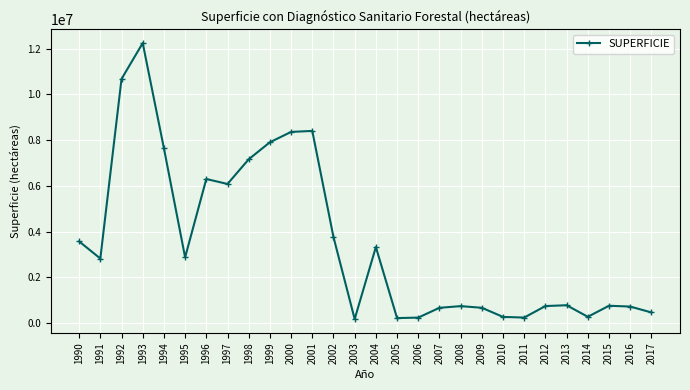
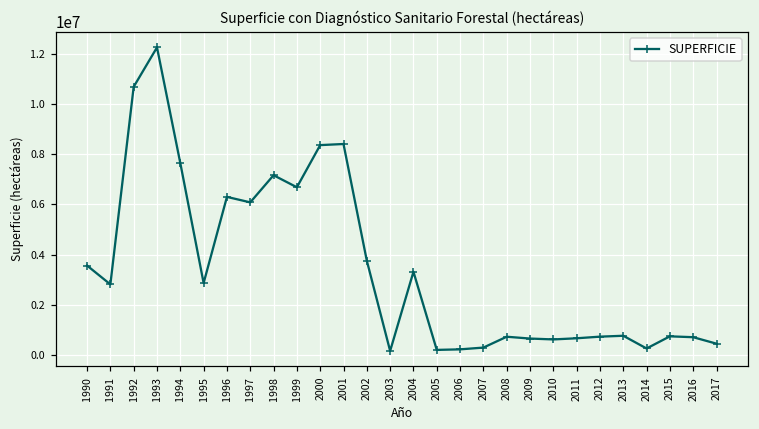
1999: 7900000 -> 6700000
2007: 700000 -> 300000
2010: 300000 -> 600000
2011: 200000 -> 700000
